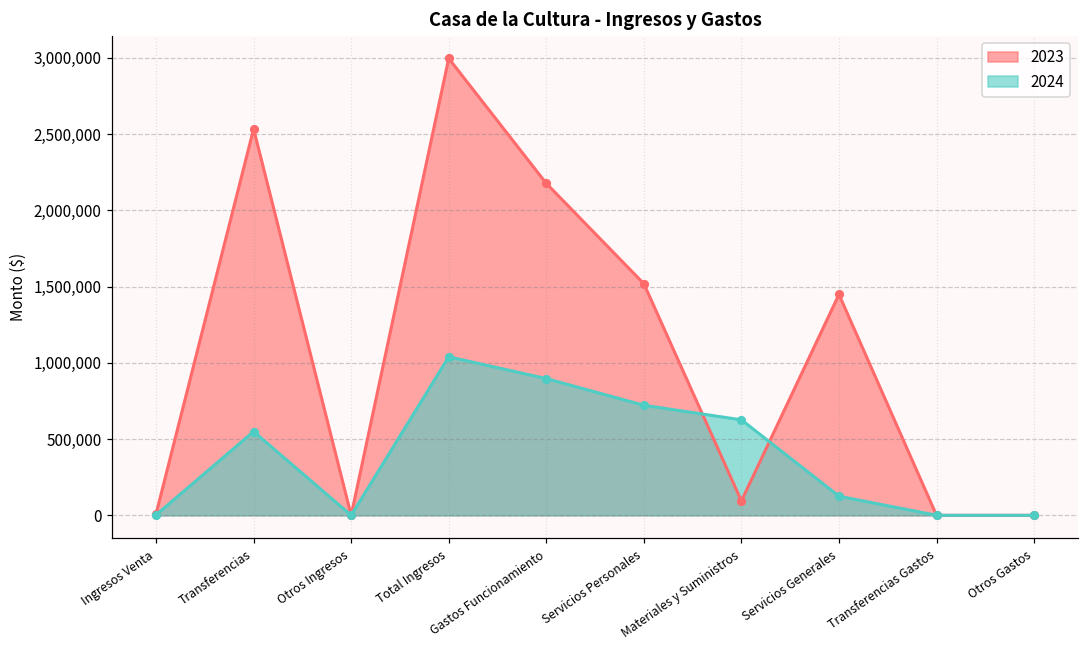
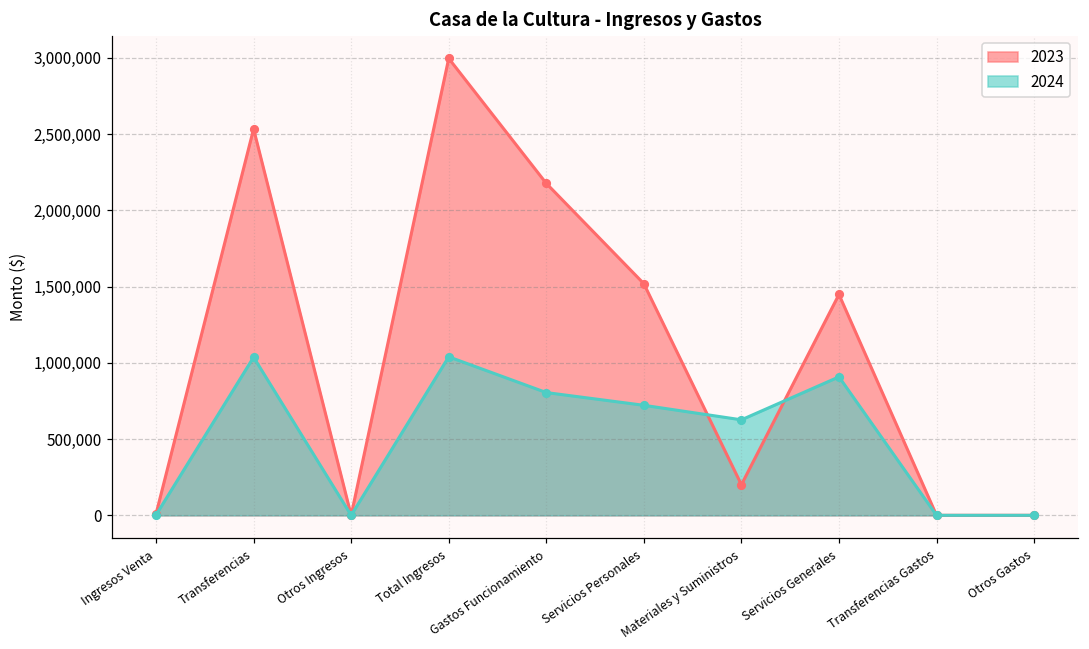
2024, Transferencias: 550,000 -> 1,040,000
2024, Gastos Funcionamiento: 900,000 -> 800,000
2023, Materiales y Suministros: 90,000 -> 200,000
2024, Servicios Generales: 130,000 -> 910,000
